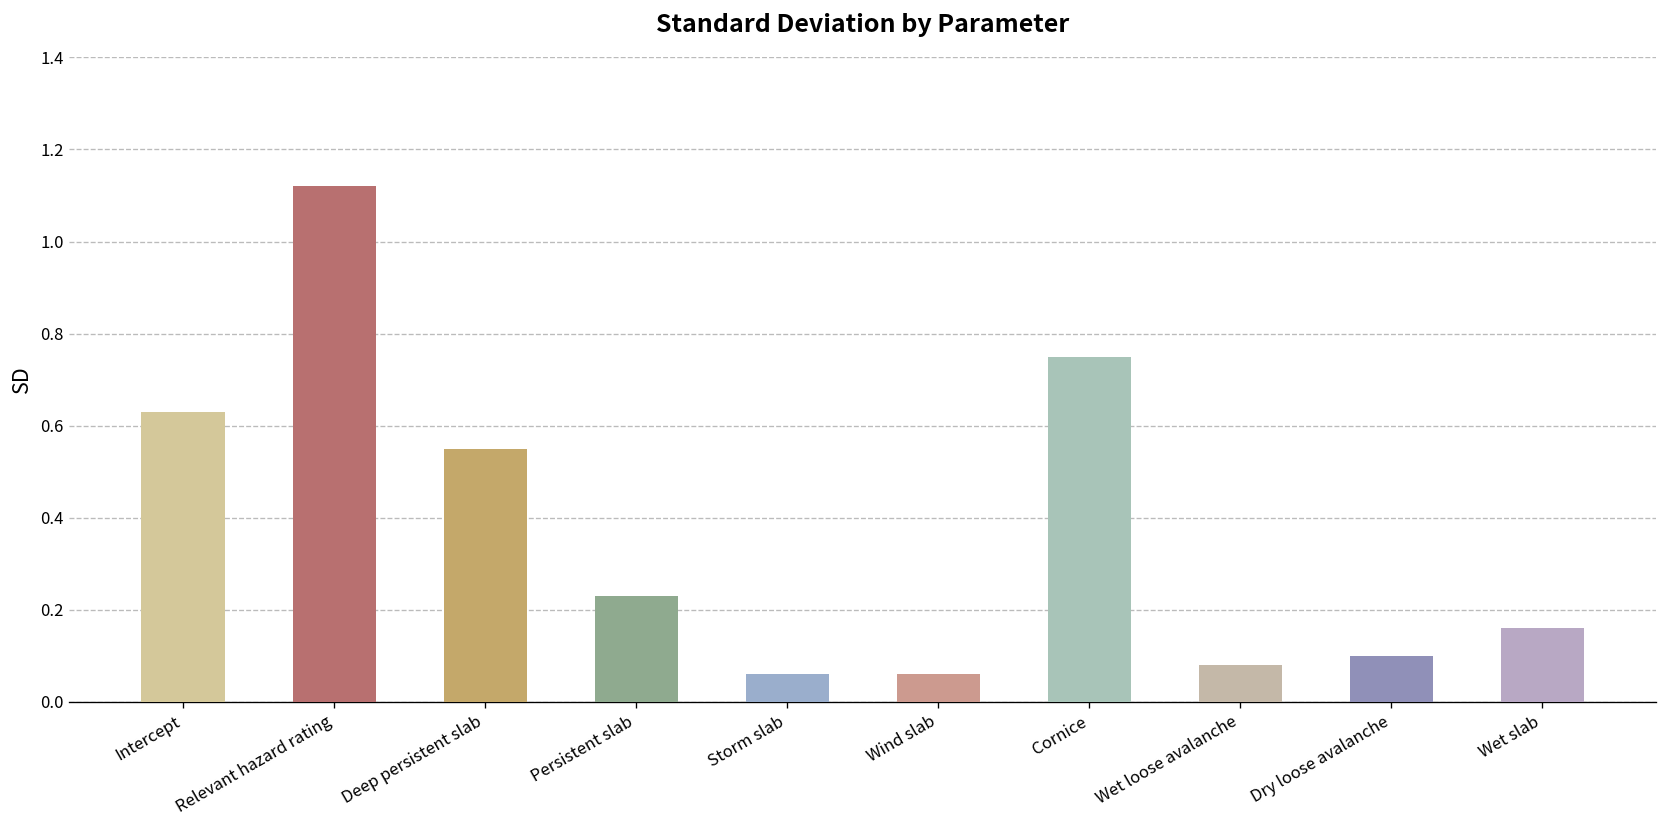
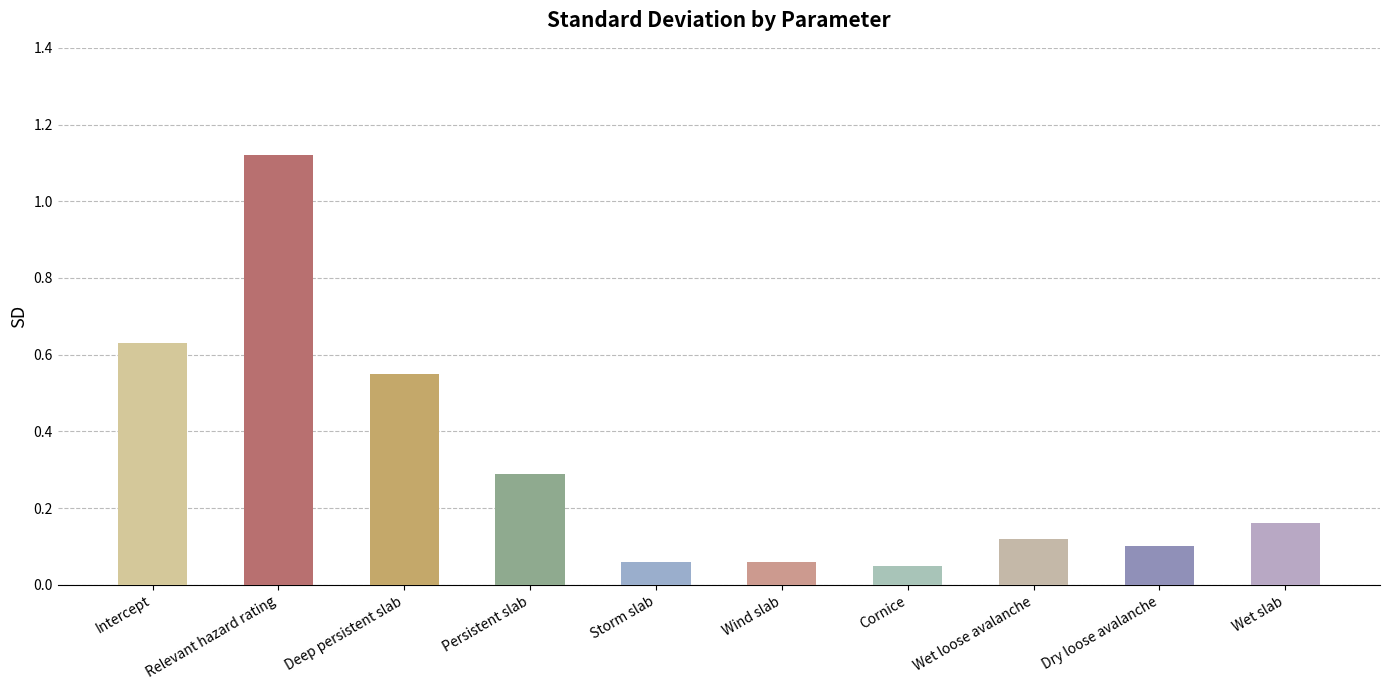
Persistent slab: 0.23 -> 0.29
Cornice: 0.75 -> 0.05
Wet loose avalanche: 0.08 -> 0.12
